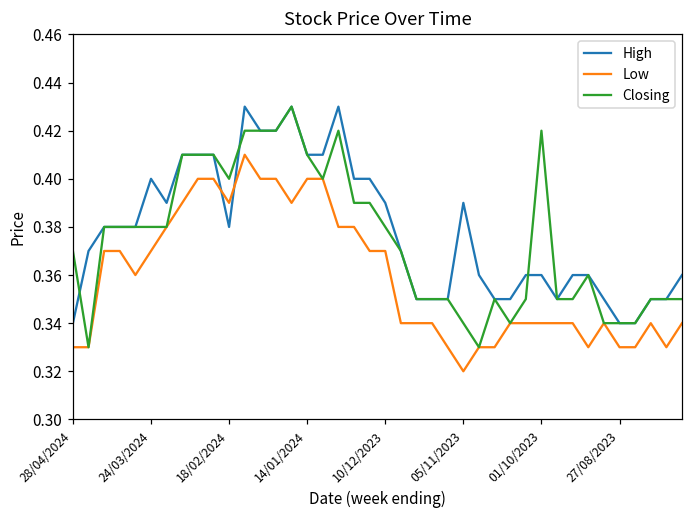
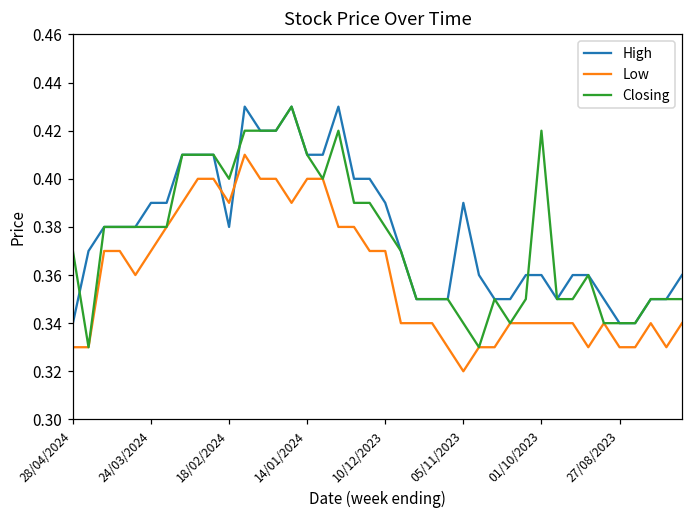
High, 24/03/2024: 0.40 -> 0.39
